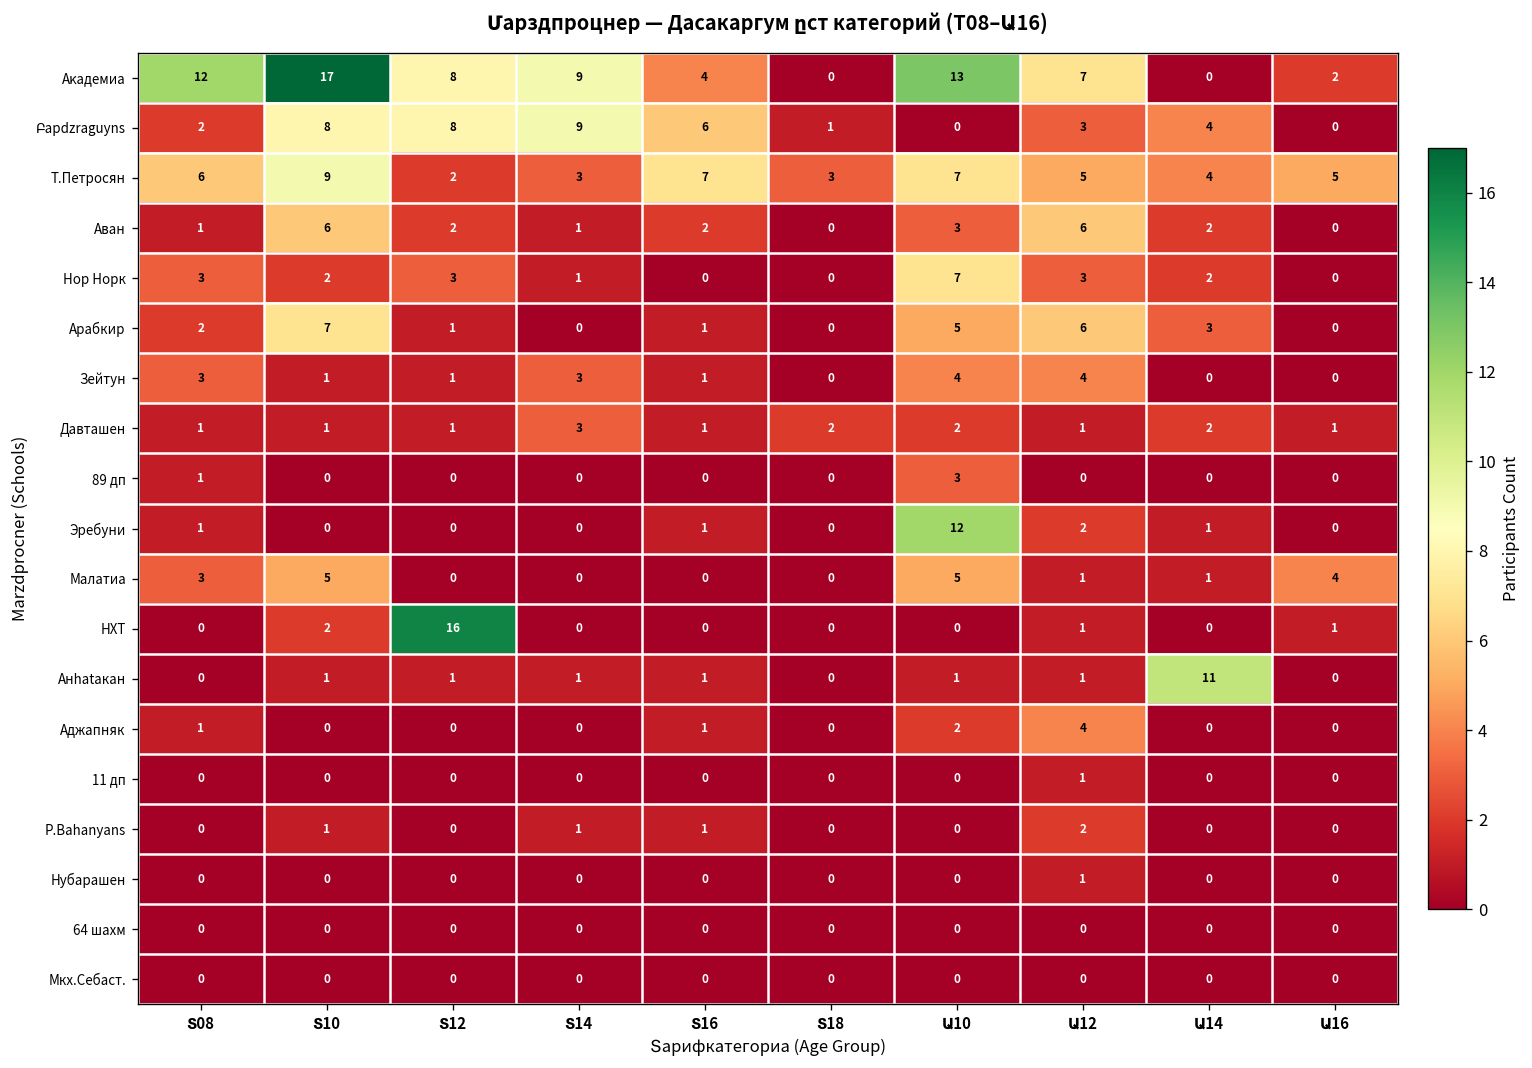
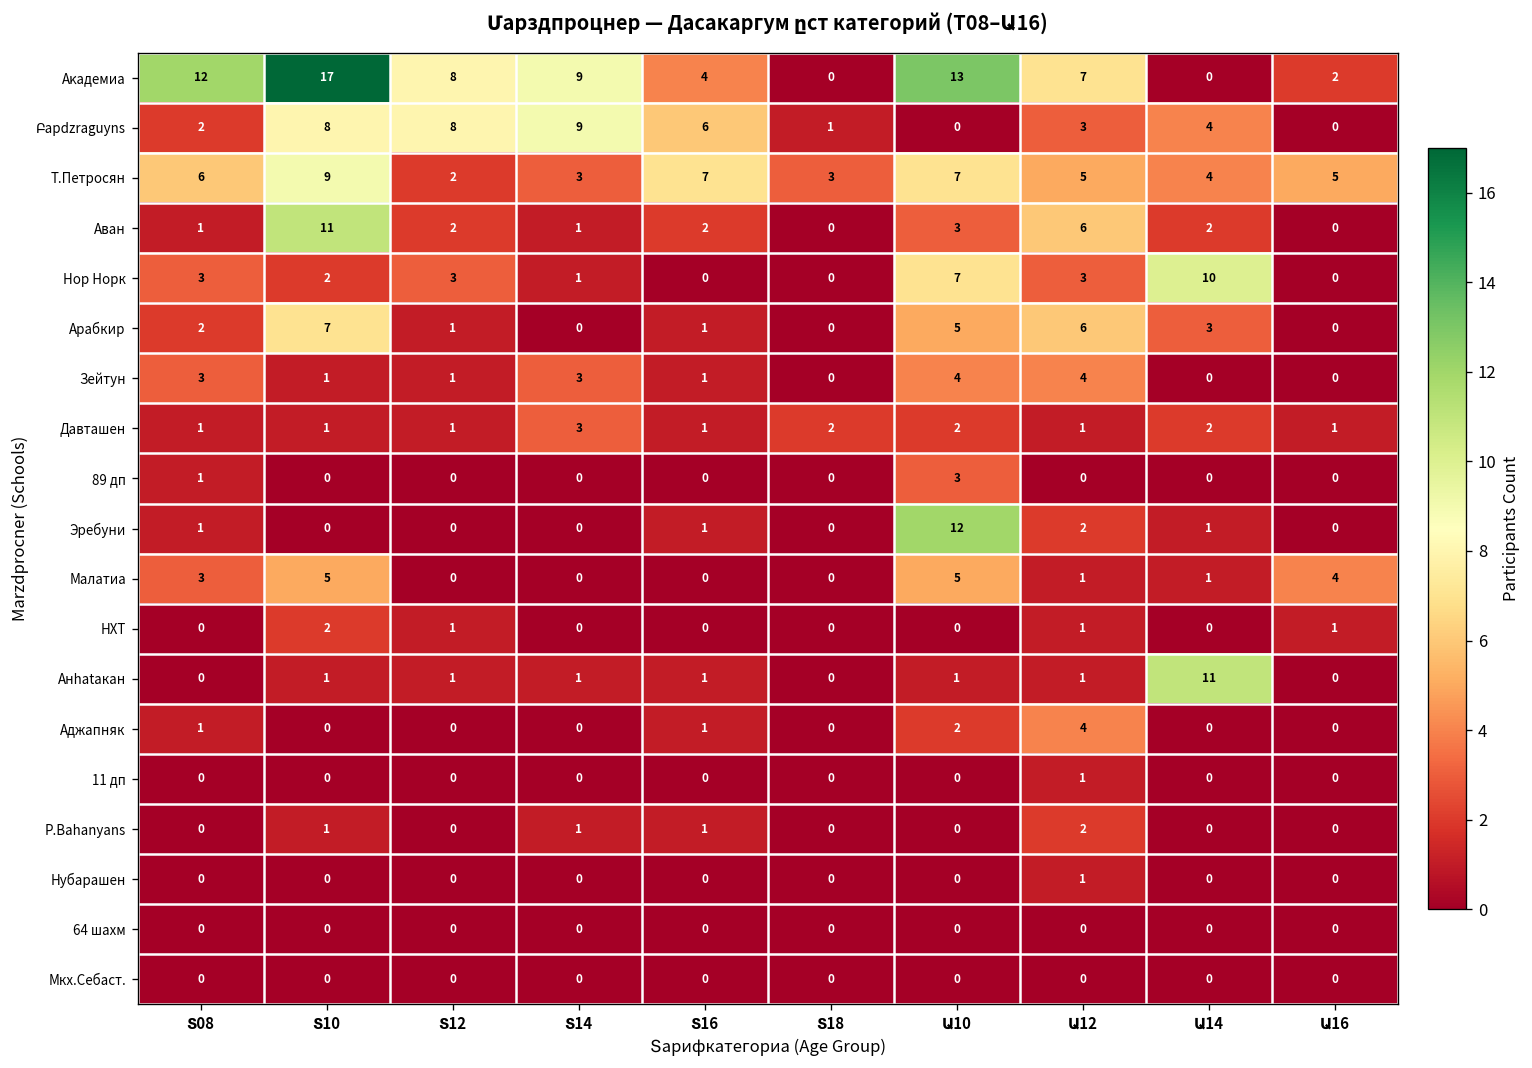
Аван, Տ10: 6 -> 11
Нор Норк, Ա14: 2 -> 10
НХТ, Տ12: 16 -> 1
